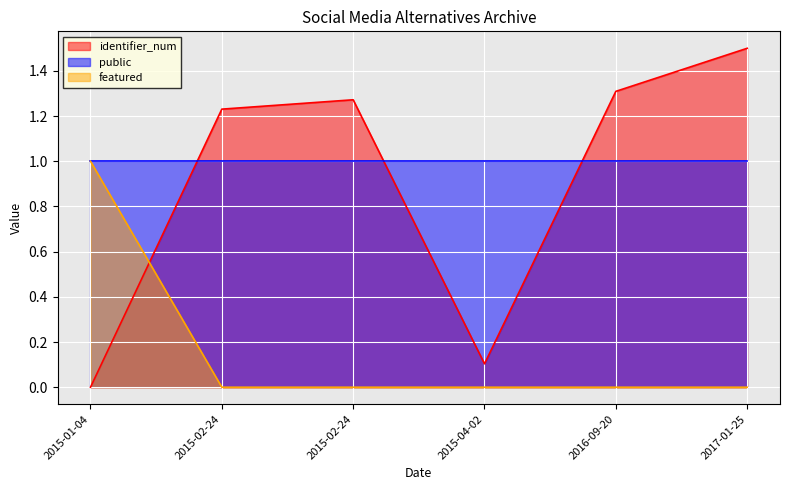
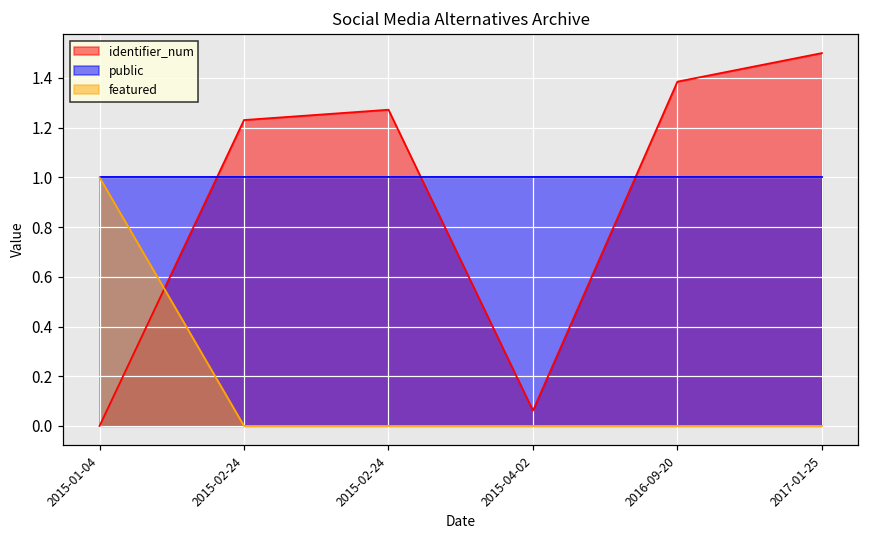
identifier_num, 2015-04-02: 0.10 -> 0.06
identifier_num, 2016-09-20: 1.31 -> 1.39
